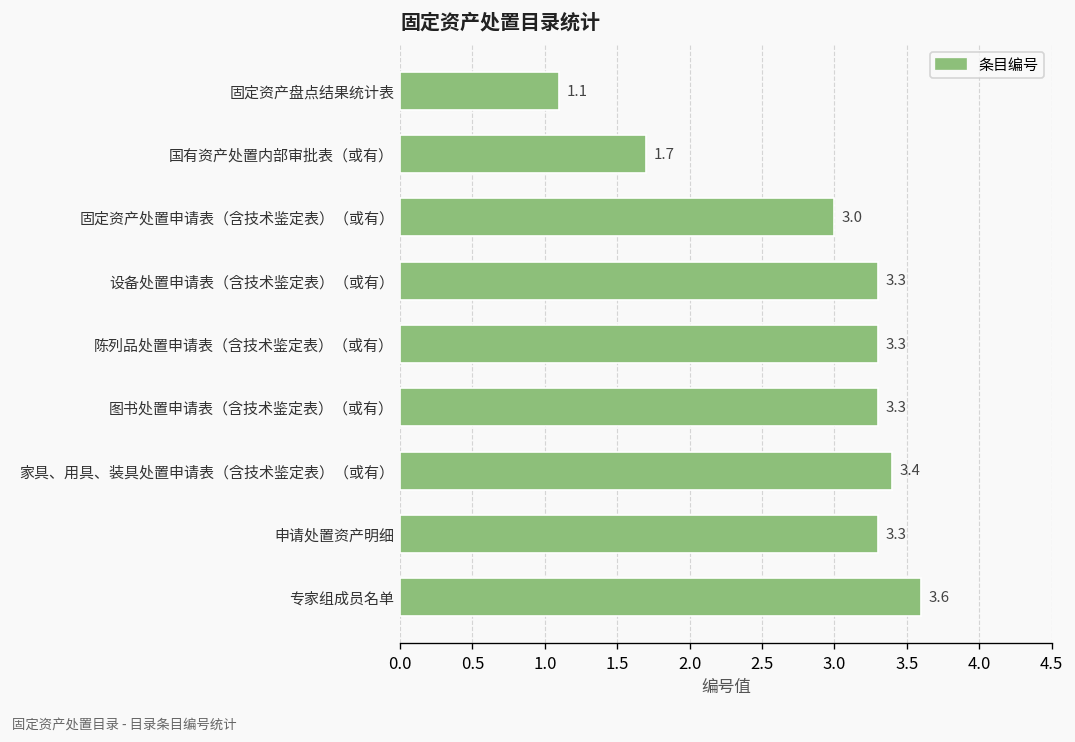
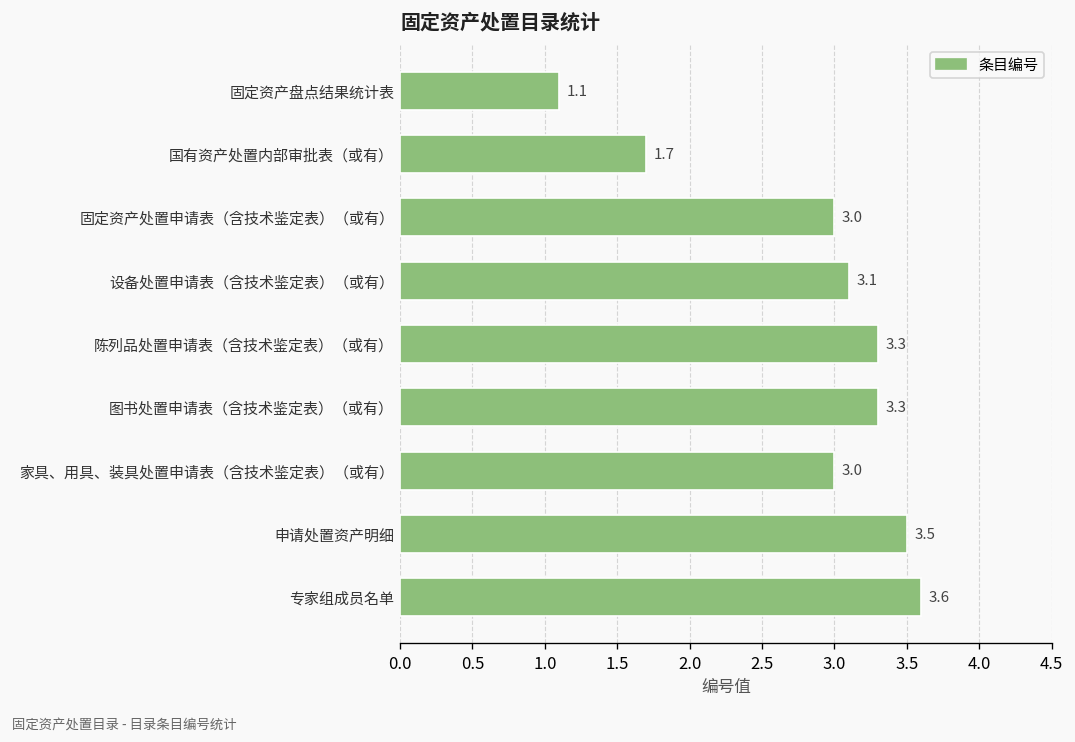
设备处置申请表（含技术鉴定表）（或有）: 3.3 -> 3.1
家具、用具、装具处置申请表（含技术鉴定表）（或有）: 3.4 -> 3.0
申请处置资产明细: 3.3 -> 3.5
